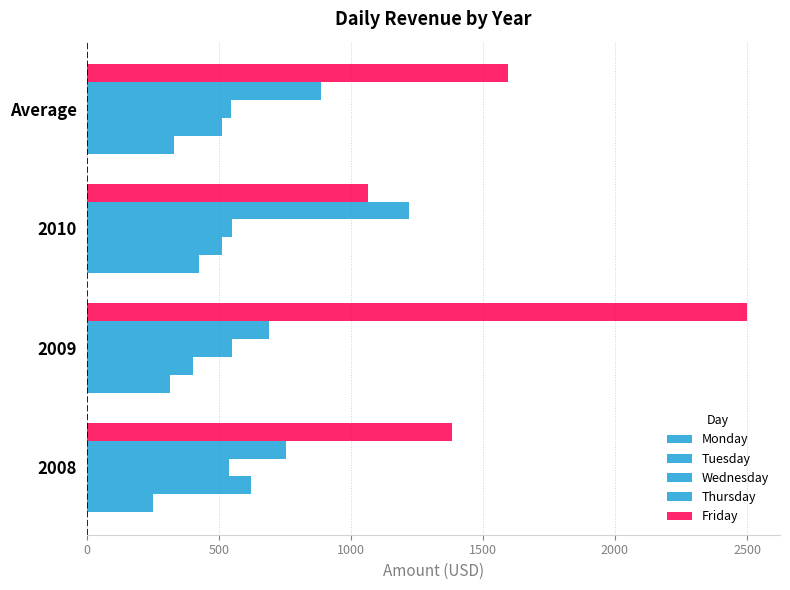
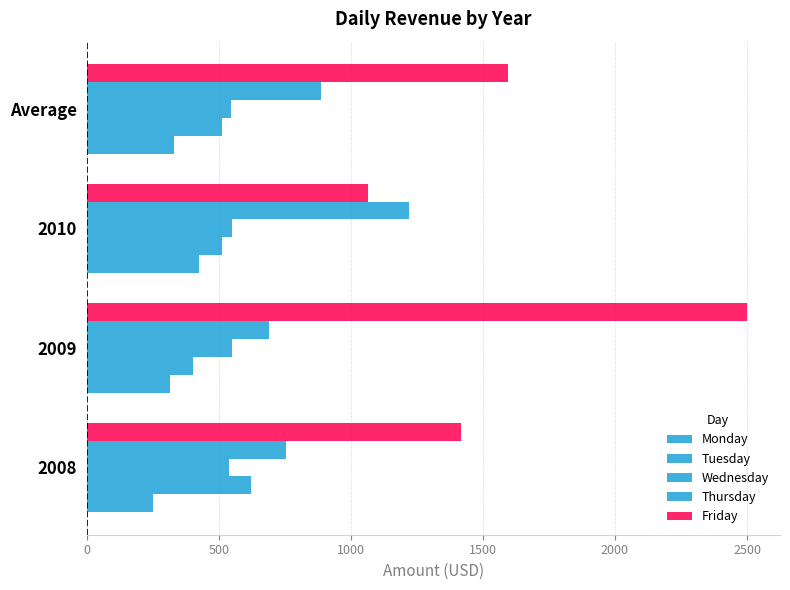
Friday, 2008: 1380 -> 1420
